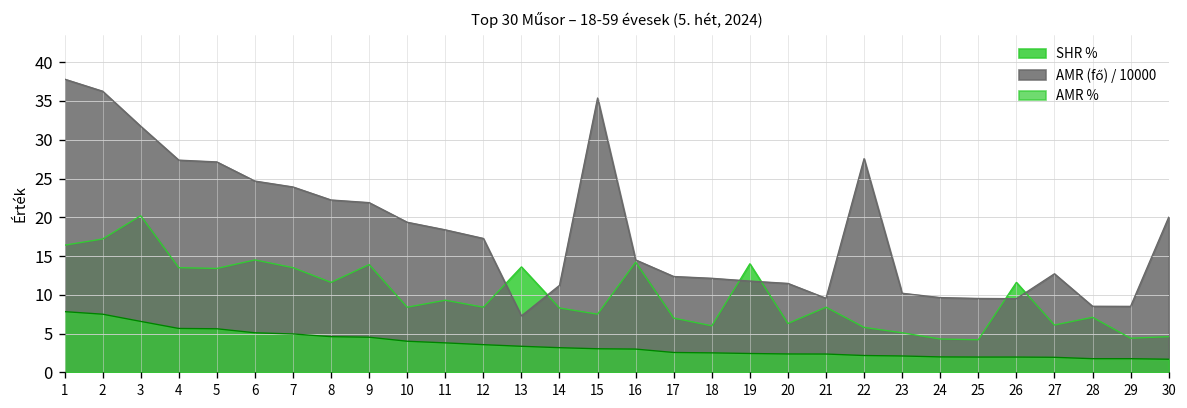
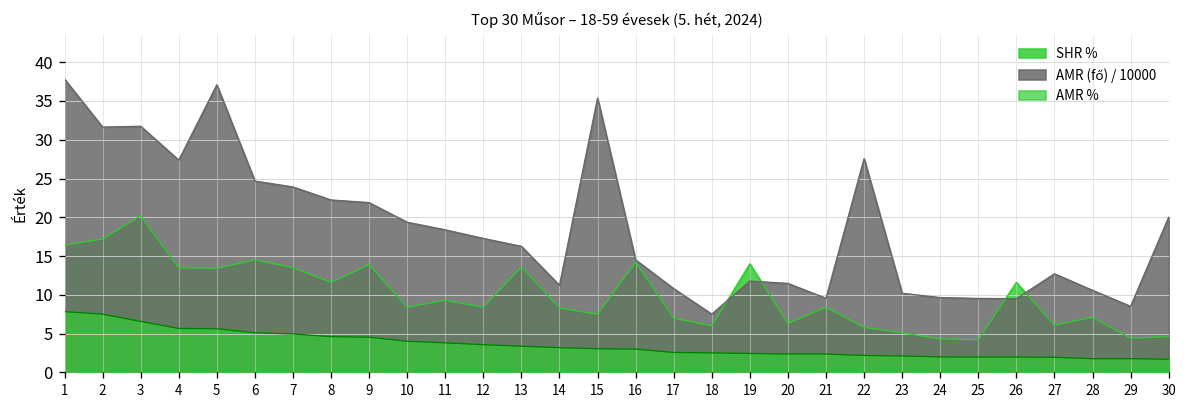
AMR (fő) / 10000, 2: 36 -> 32
AMR (fő) / 10000, 5: 27 -> 37
AMR (fő) / 10000, 13: 7 -> 16
AMR (fő) / 10000, 17: 12 -> 11
AMR (fő) / 10000, 18: 12 -> 8
AMR (fő) / 10000, 28: 9 -> 11
